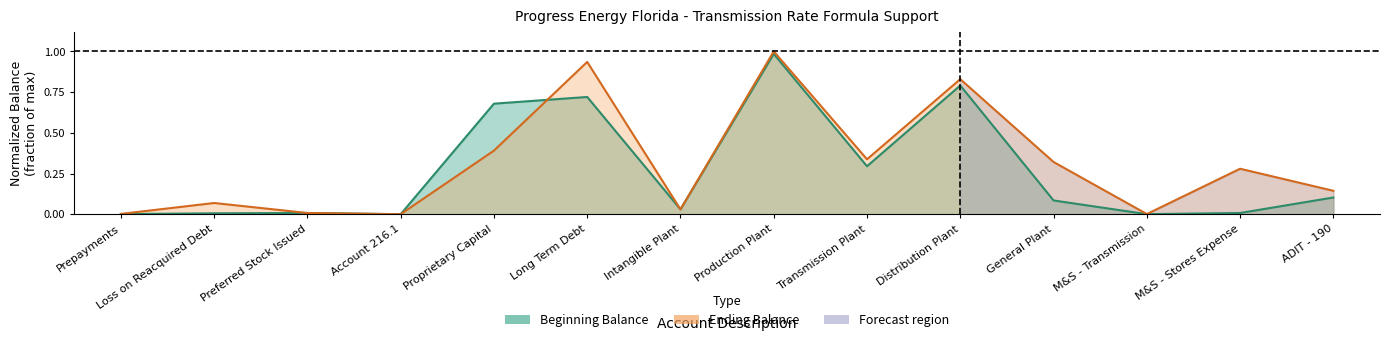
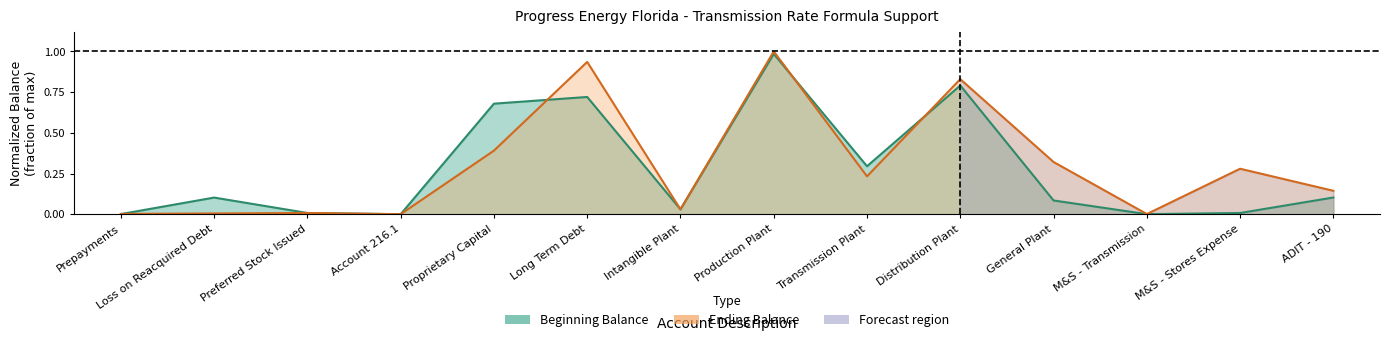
Beginning Balance, Loss on Reacquired Debt: 0.01 -> 0.10
Ending Balance, Loss on Reacquired Debt: 0.07 -> 0.00
Ending Balance, Transmission Plant: 0.34 -> 0.23
